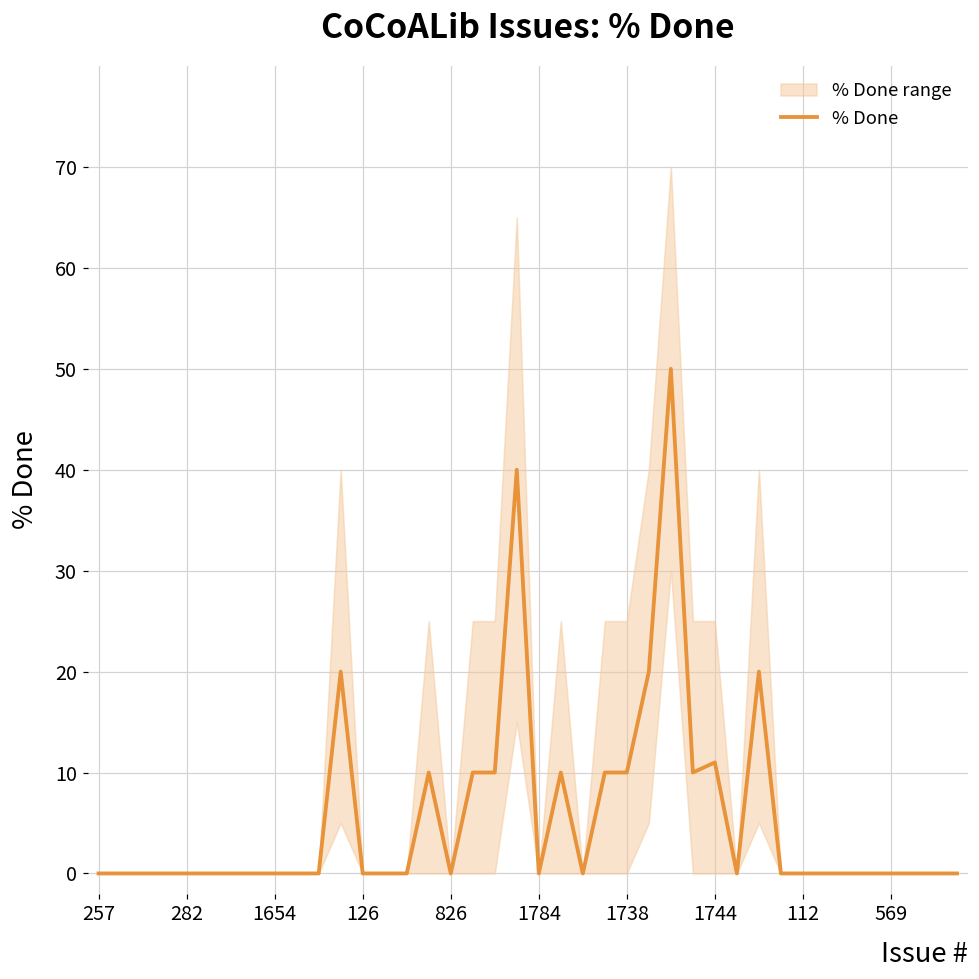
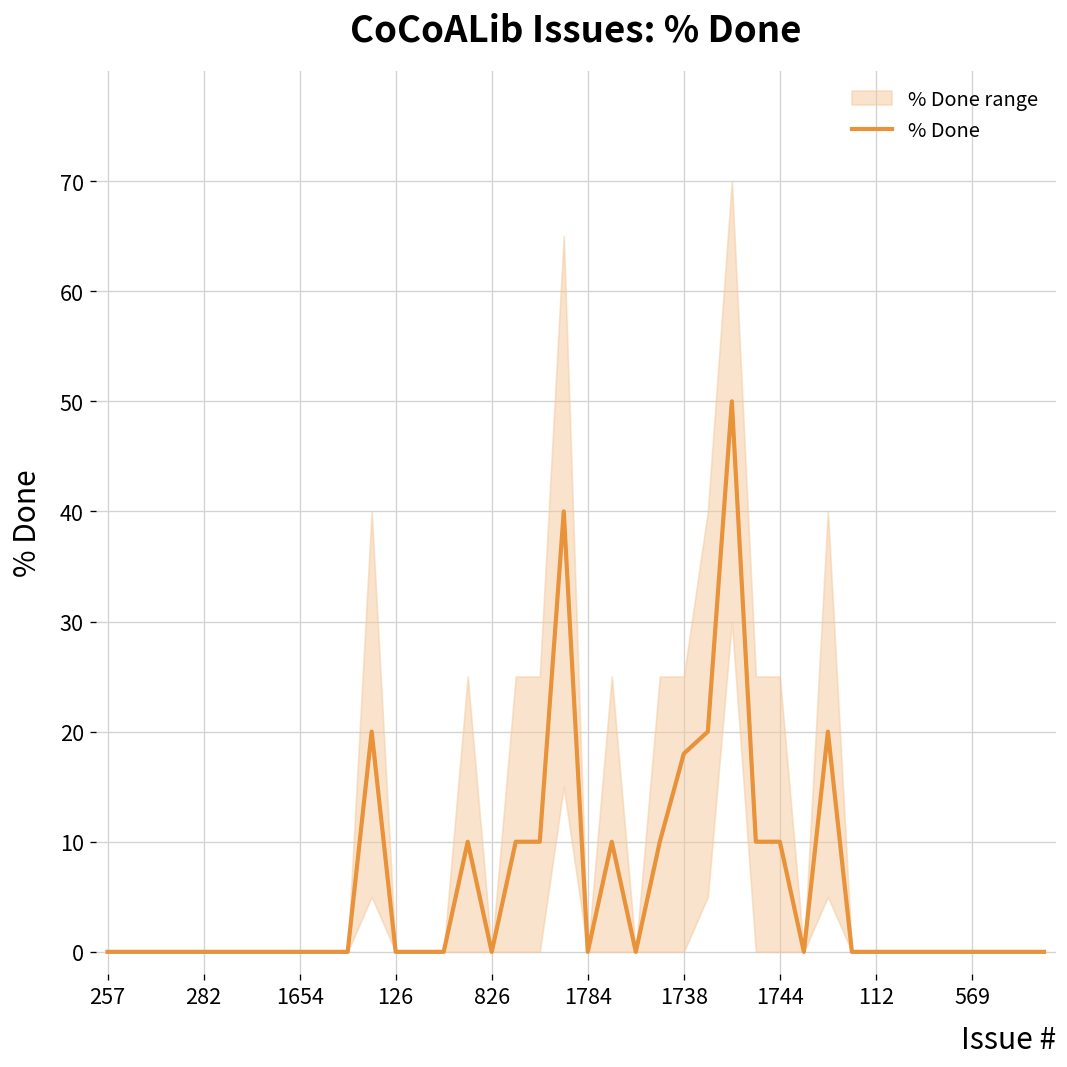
% Done, 1738: 10 -> 18
% Done, 1744: 11 -> 10
